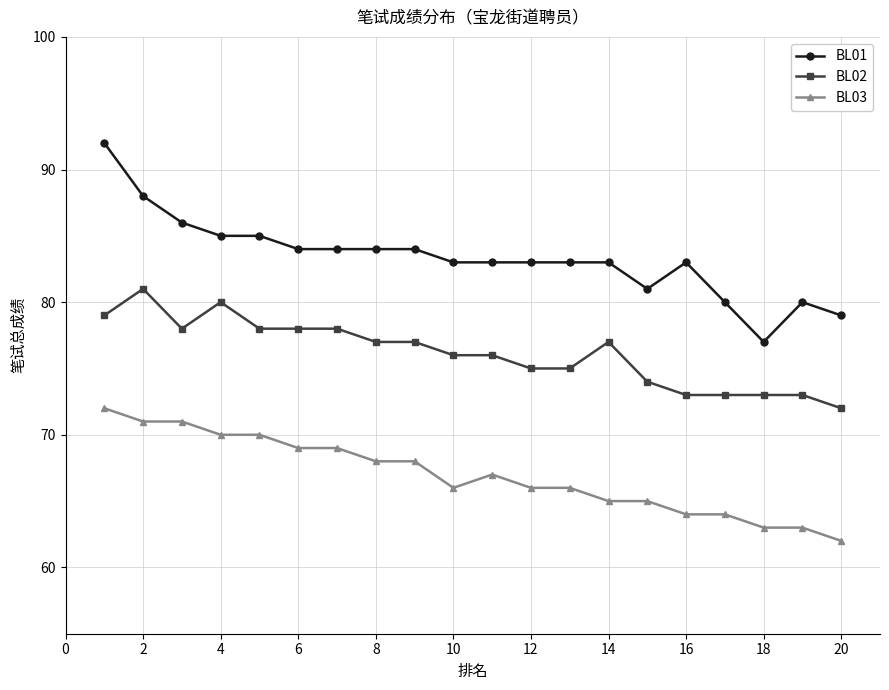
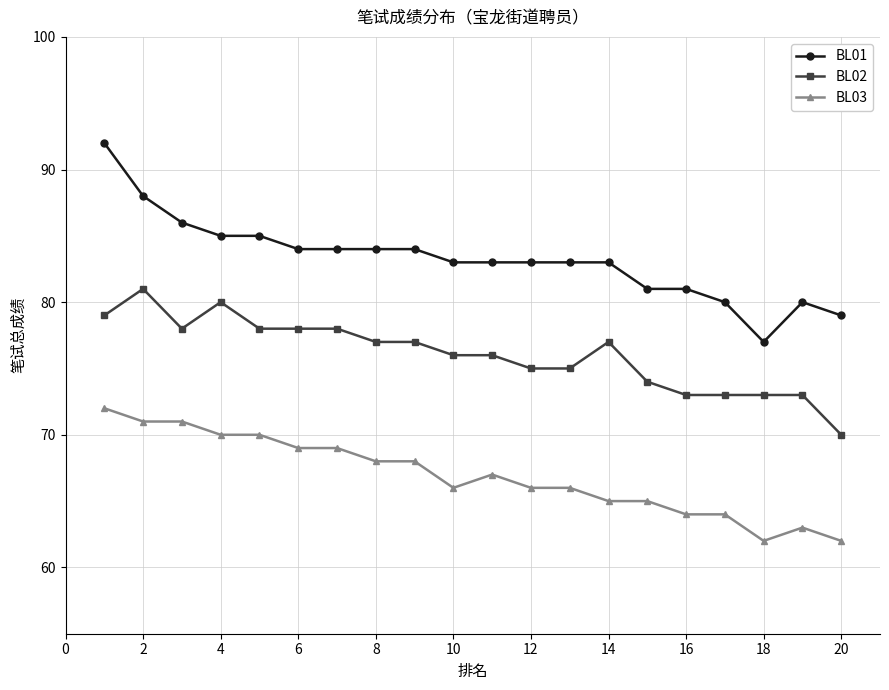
BL01, 16: 83 -> 81
BL03, 18: 63 -> 62
BL02, 20: 72 -> 70
